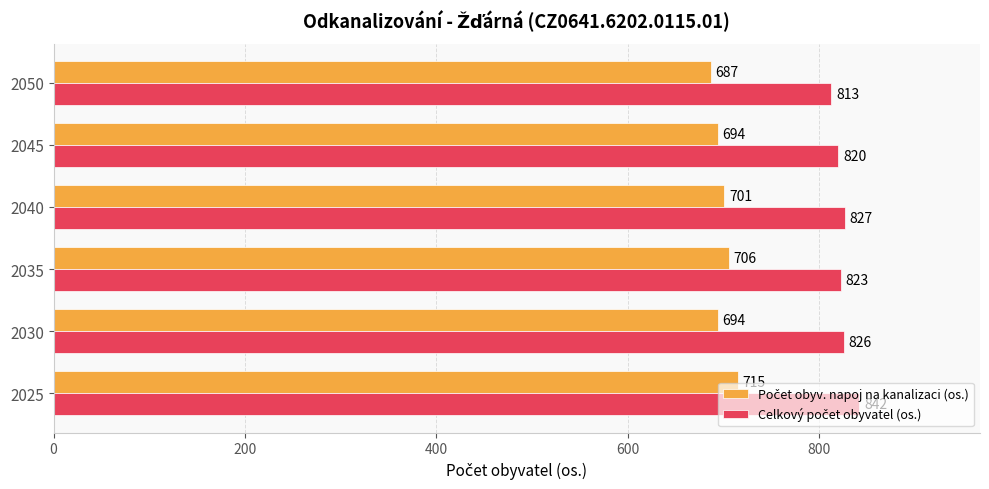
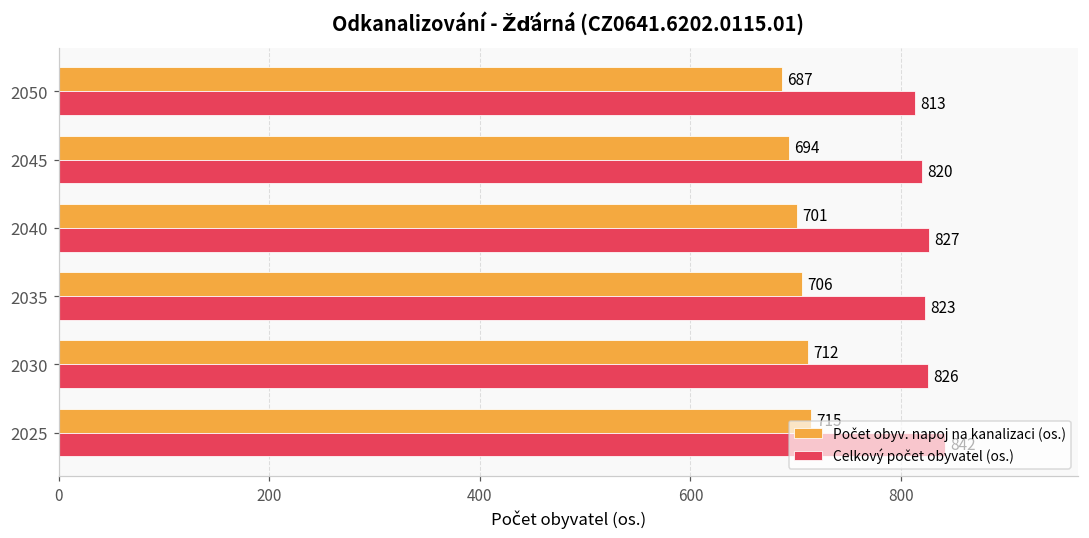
Počet obyv. napoj na kanalizaci (os.), 2030: 694 -> 712
